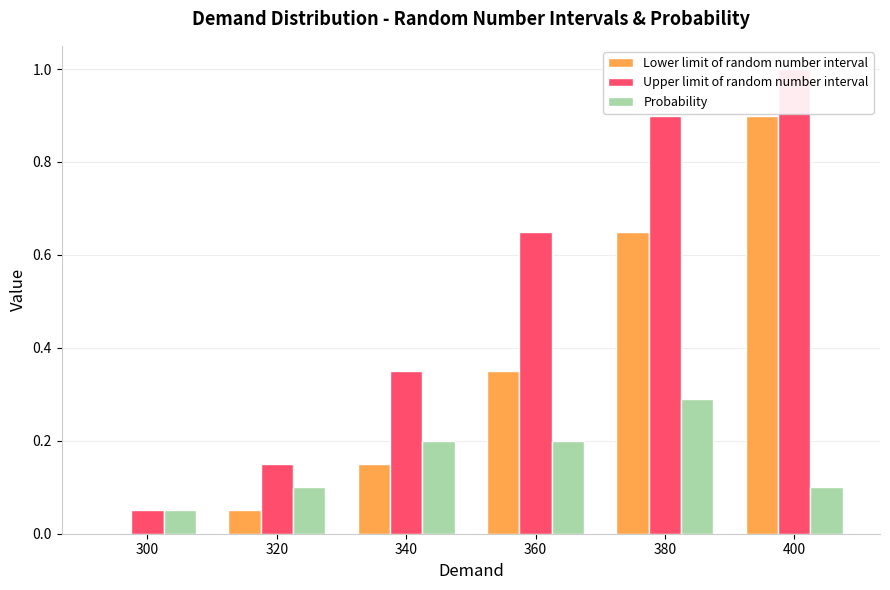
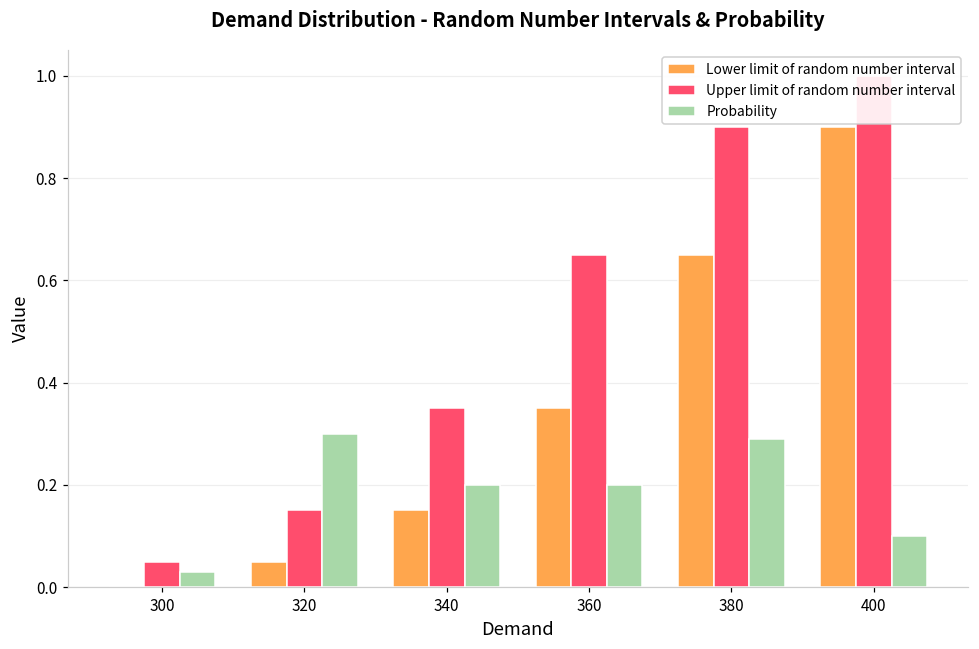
Probability, 300: 0.05 -> 0.03
Probability, 320: 0.1 -> 0.3
